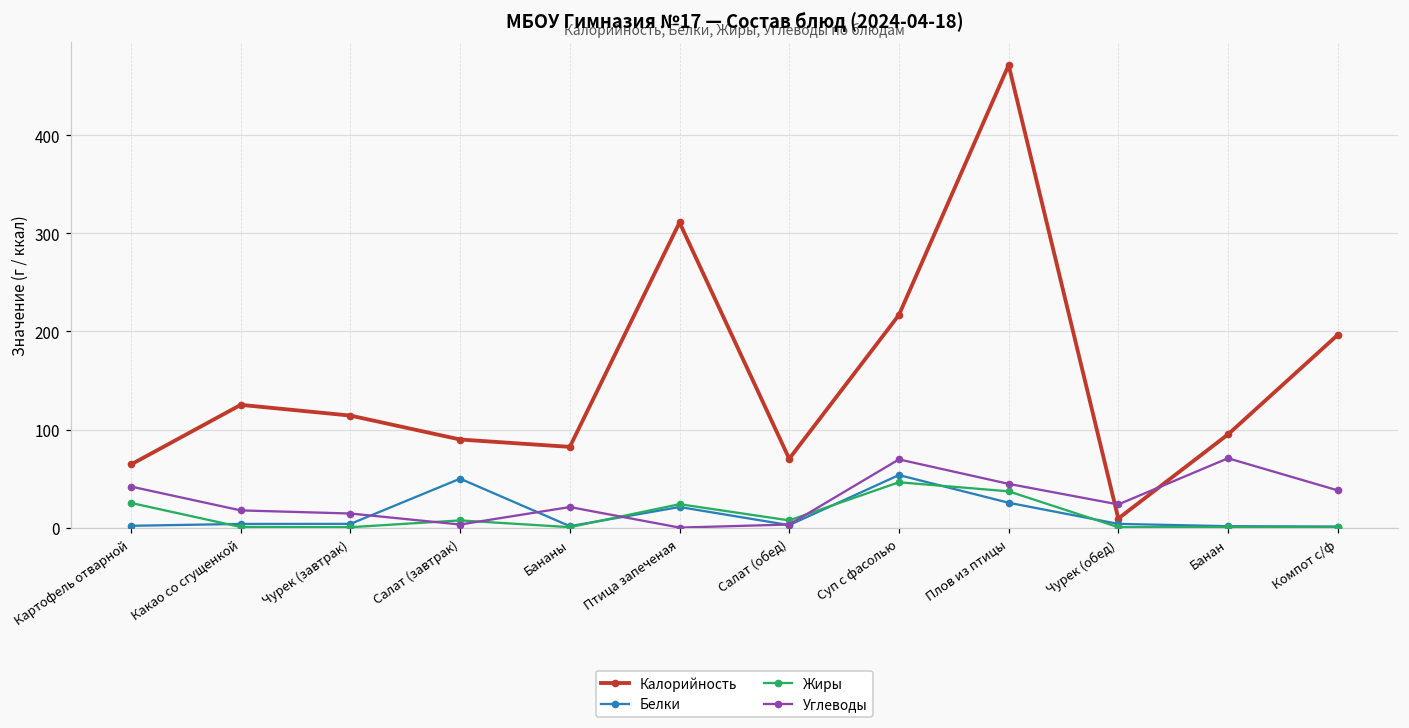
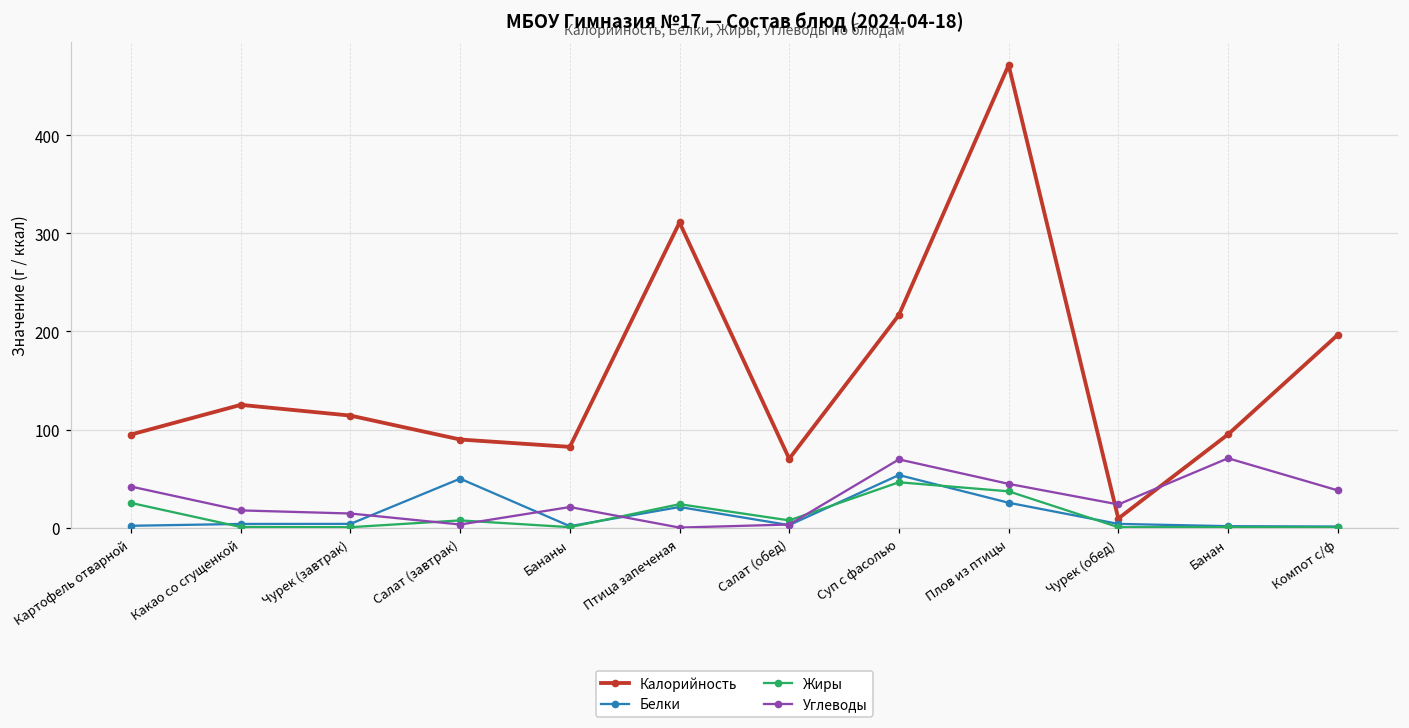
Калорийность, Картофель отварной: 60 -> 90
